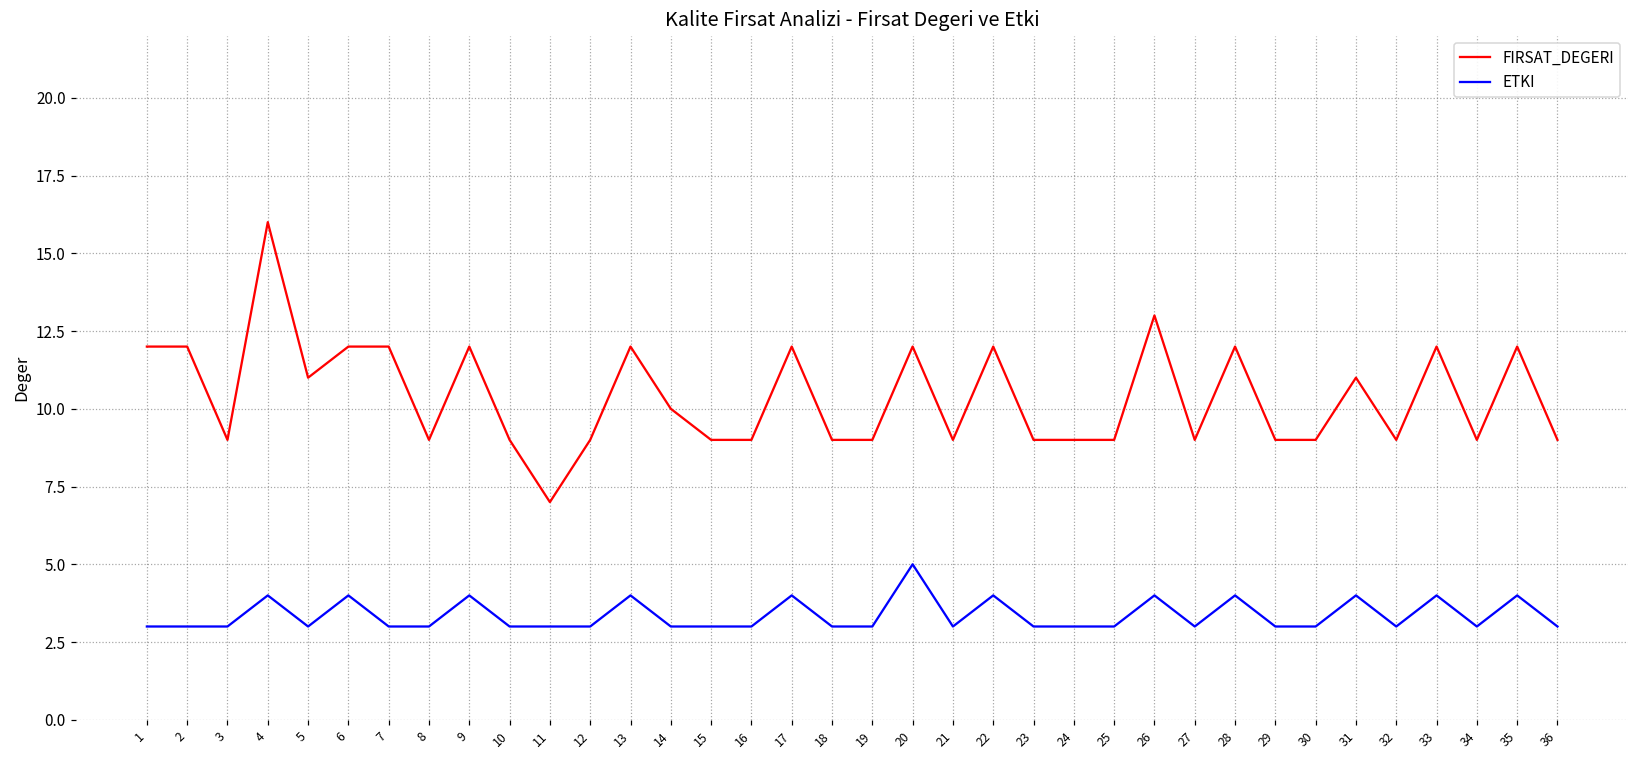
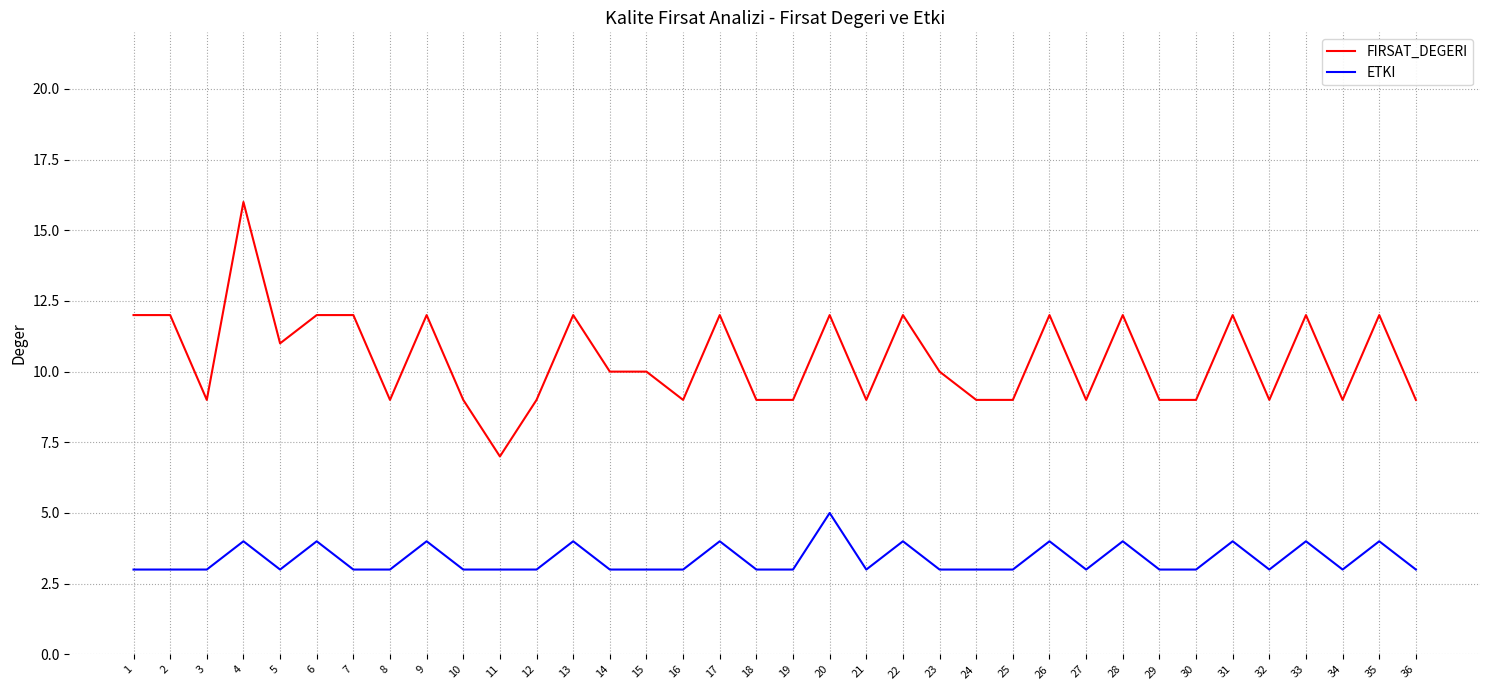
FIRSAT_DEGERI, 15: 9 -> 10
FIRSAT_DEGERI, 23: 9 -> 10
FIRSAT_DEGERI, 26: 13 -> 12
FIRSAT_DEGERI, 31: 11 -> 12
